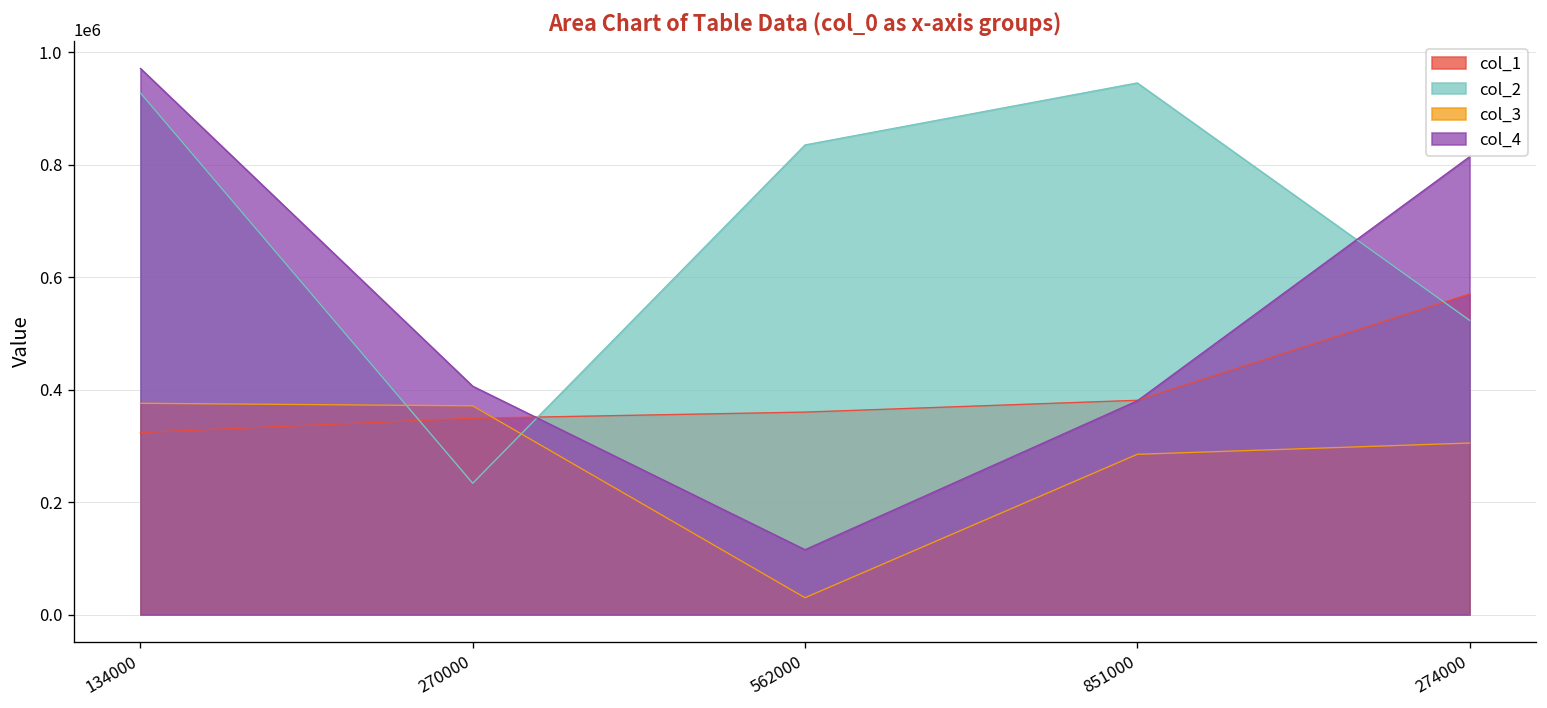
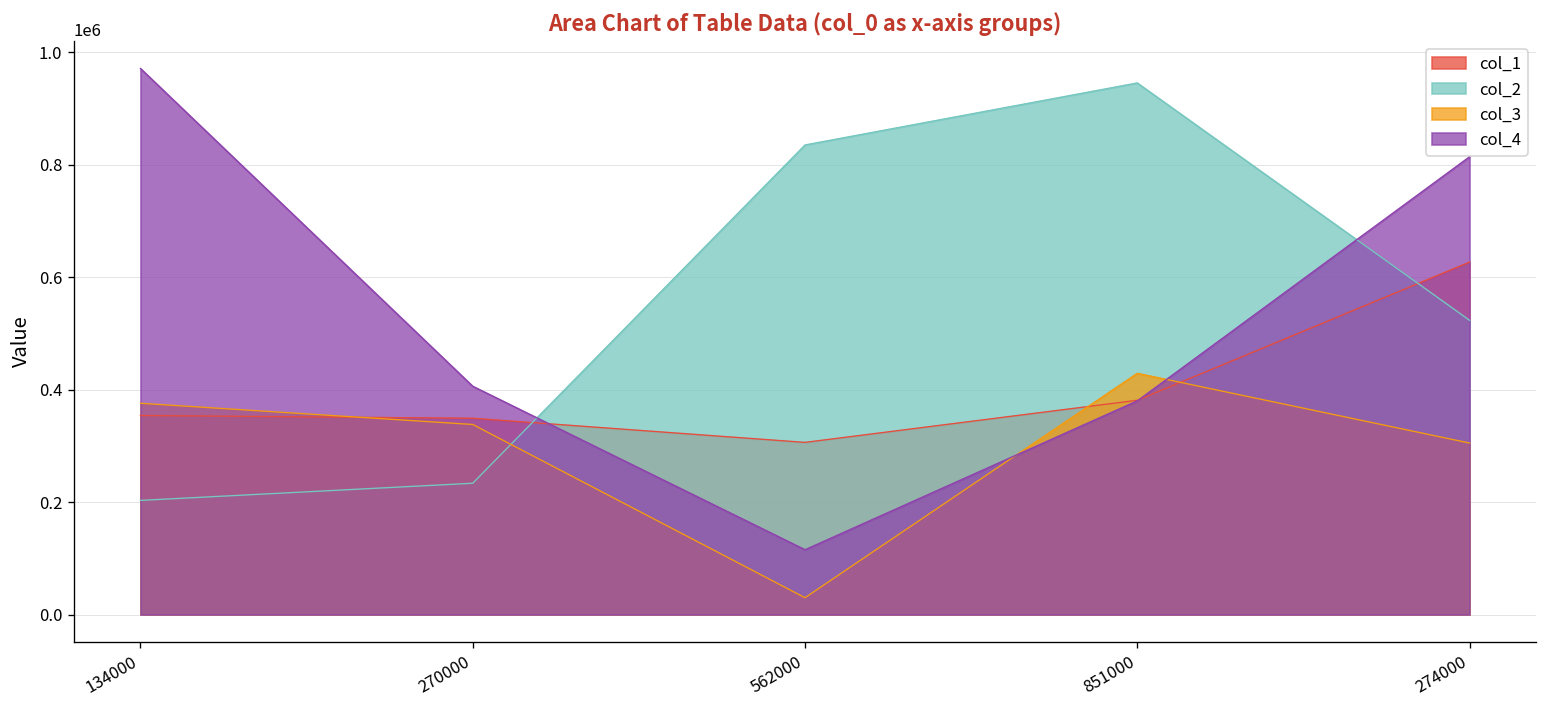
col_1, 134000: 320000 -> 350000
col_2, 134000: 930000 -> 200000
col_3, 270000: 370000 -> 340000
col_1, 562000: 360000 -> 310000
col_3, 851000: 280000 -> 430000
col_1, 274000: 570000 -> 630000
